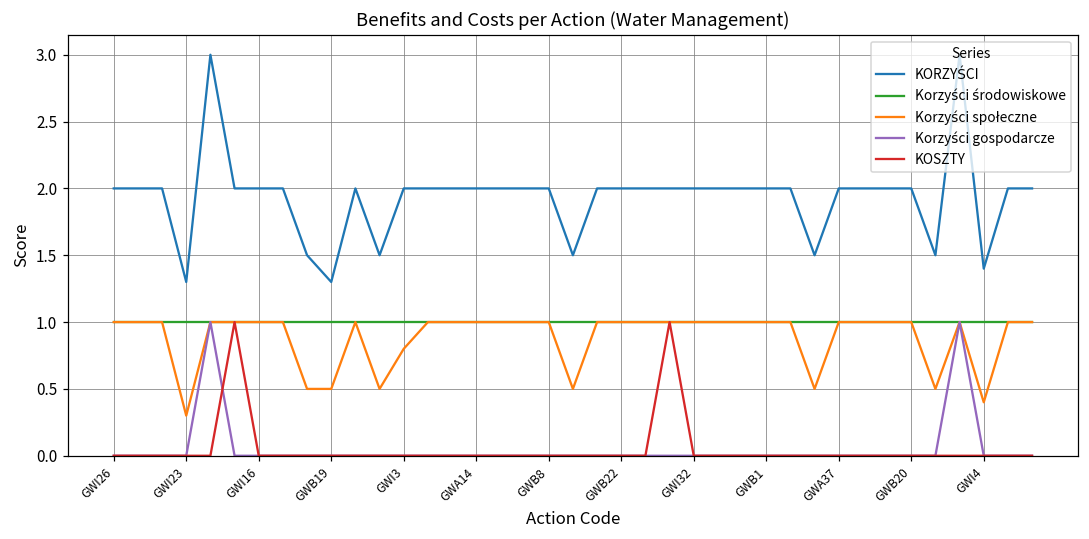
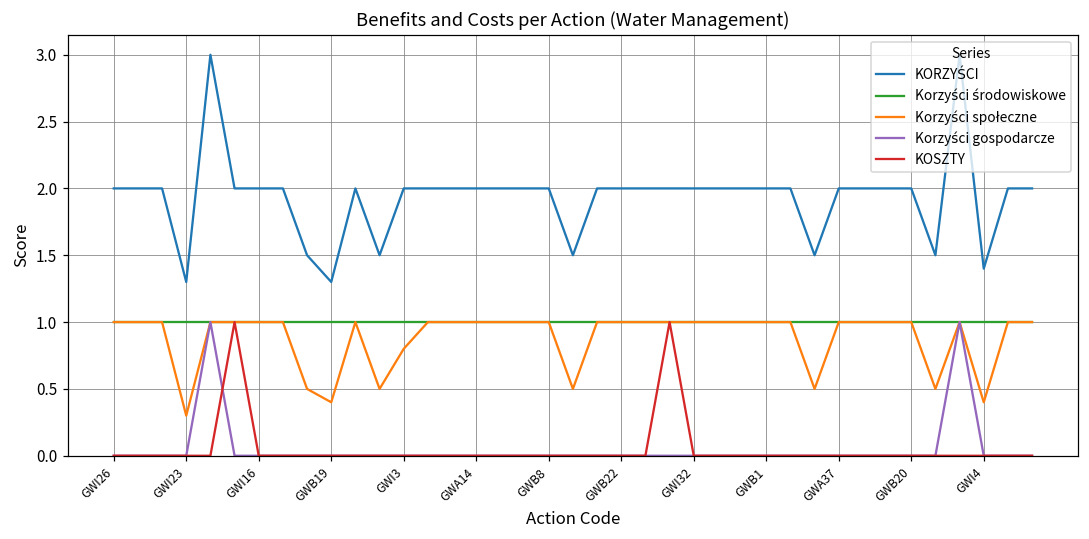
Korzyści społeczne, GWB19: 0.5 -> 0.4
